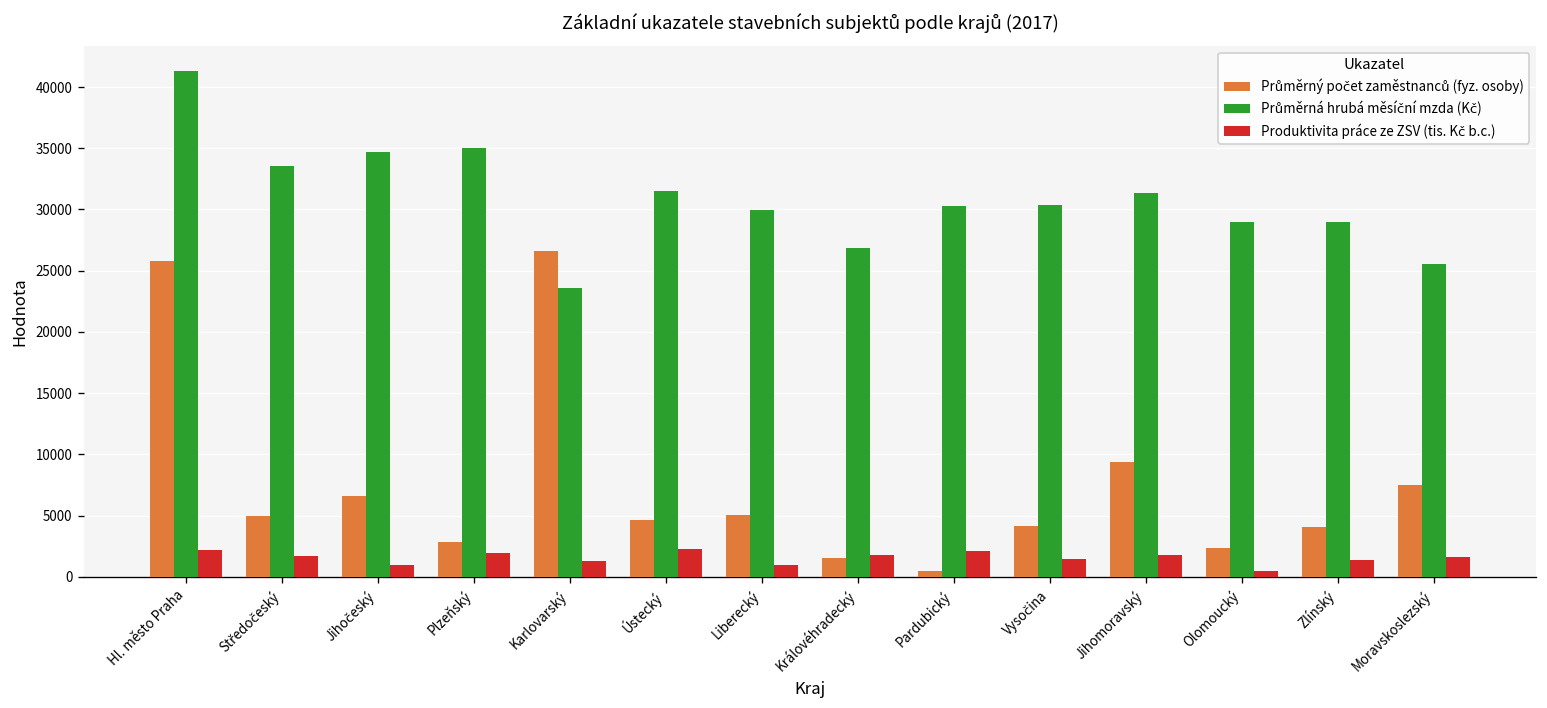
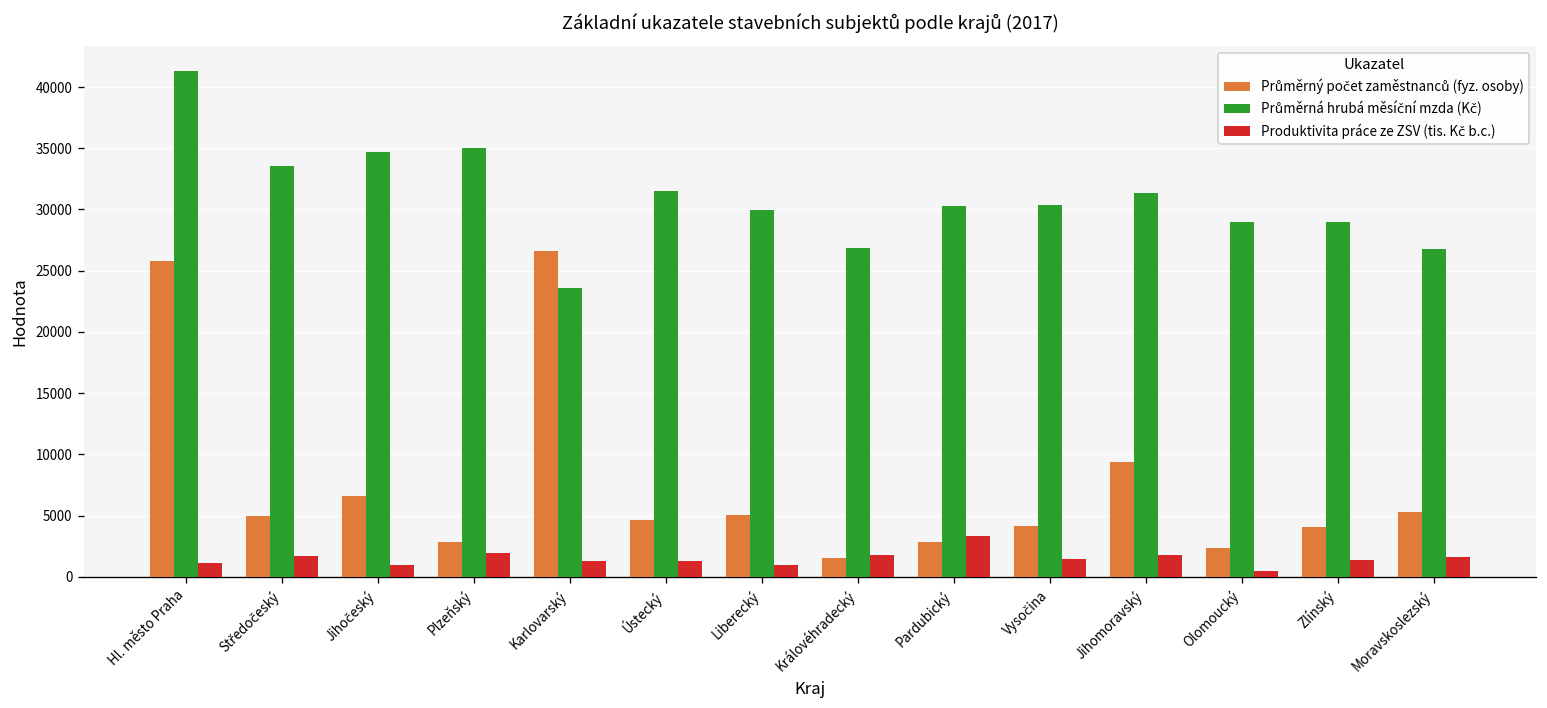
Produktivita práce ze ZSV (tis. Kč b.c.), Hl. město Praha: 2200 -> 1100
Produktivita práce ze ZSV (tis. Kč b.c.), Ústecký: 2300 -> 1200
Průměrný počet zaměstnanců (fyz. osoby), Pardubický: 500 -> 2900
Produktivita práce ze ZSV (tis. Kč b.c.), Pardubický: 2100 -> 3300
Průměrný počet zaměstnanců (fyz. osoby), Moravskoslezský: 7500 -> 5300
Průměrná hrubá měsíční mzda (Kč), Moravskoslezský: 25500 -> 26800
